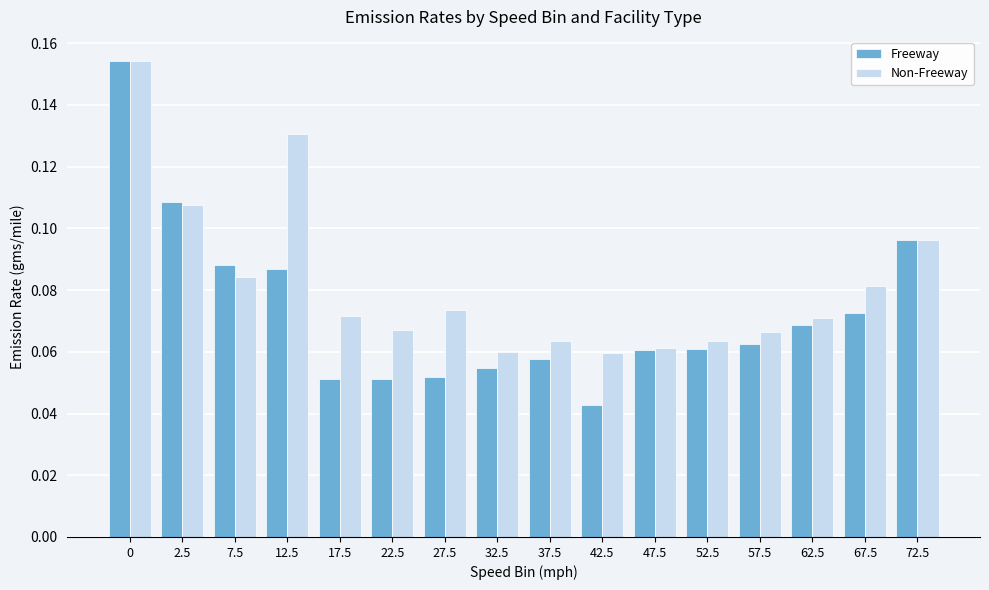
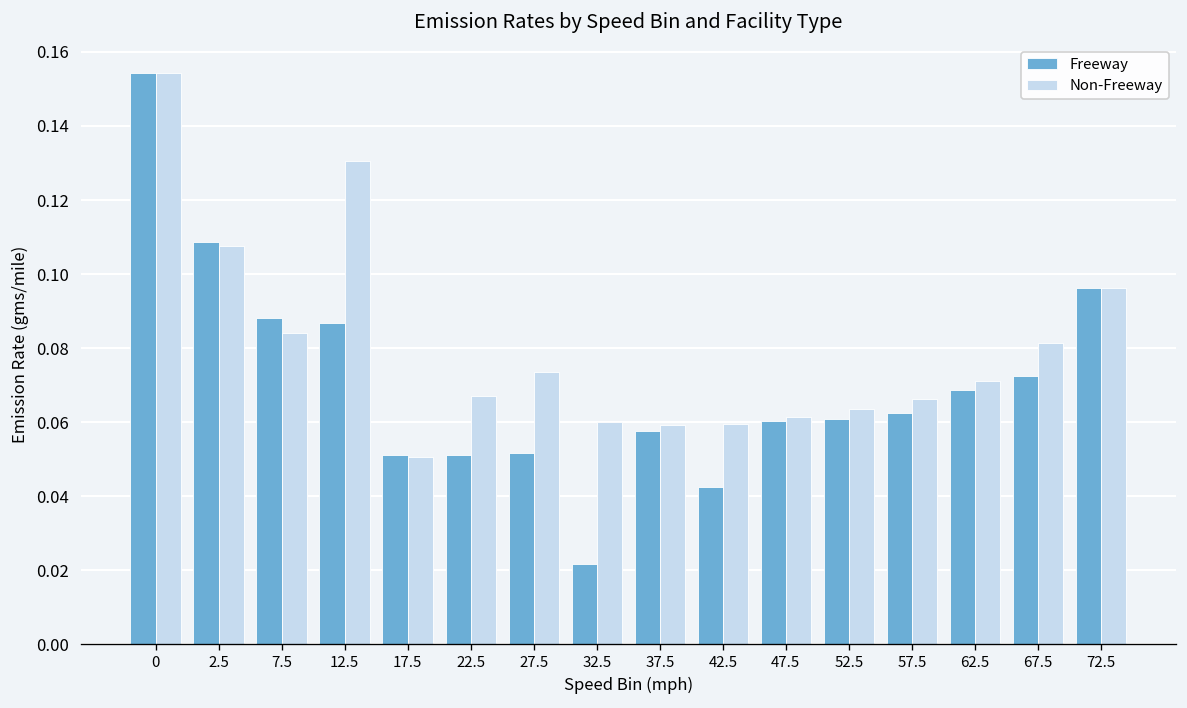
Non-Freeway, 17.5: 0.072 -> 0.051
Freeway, 32.5: 0.055 -> 0.022
Non-Freeway, 37.5: 0.064 -> 0.059
